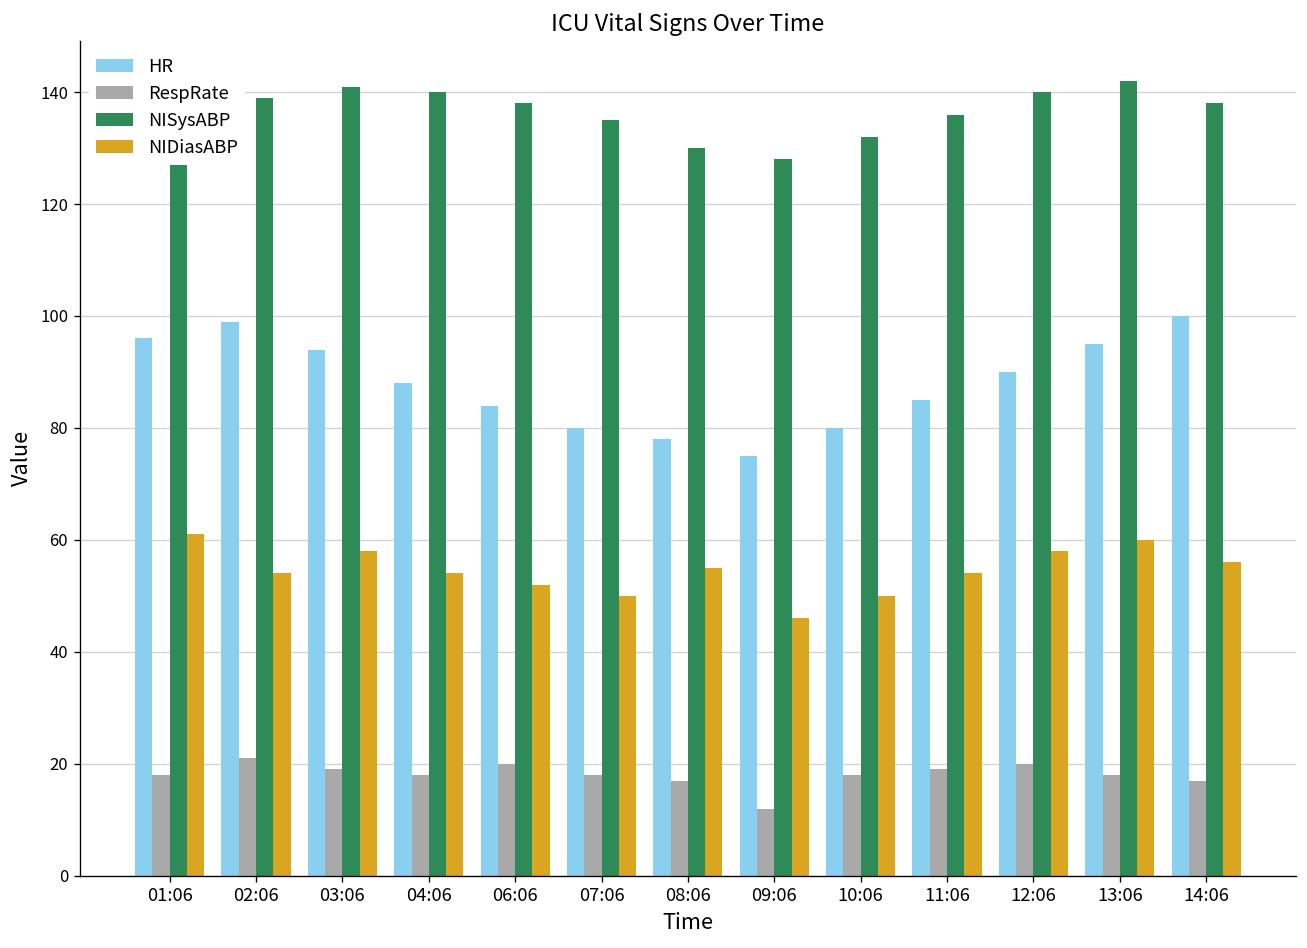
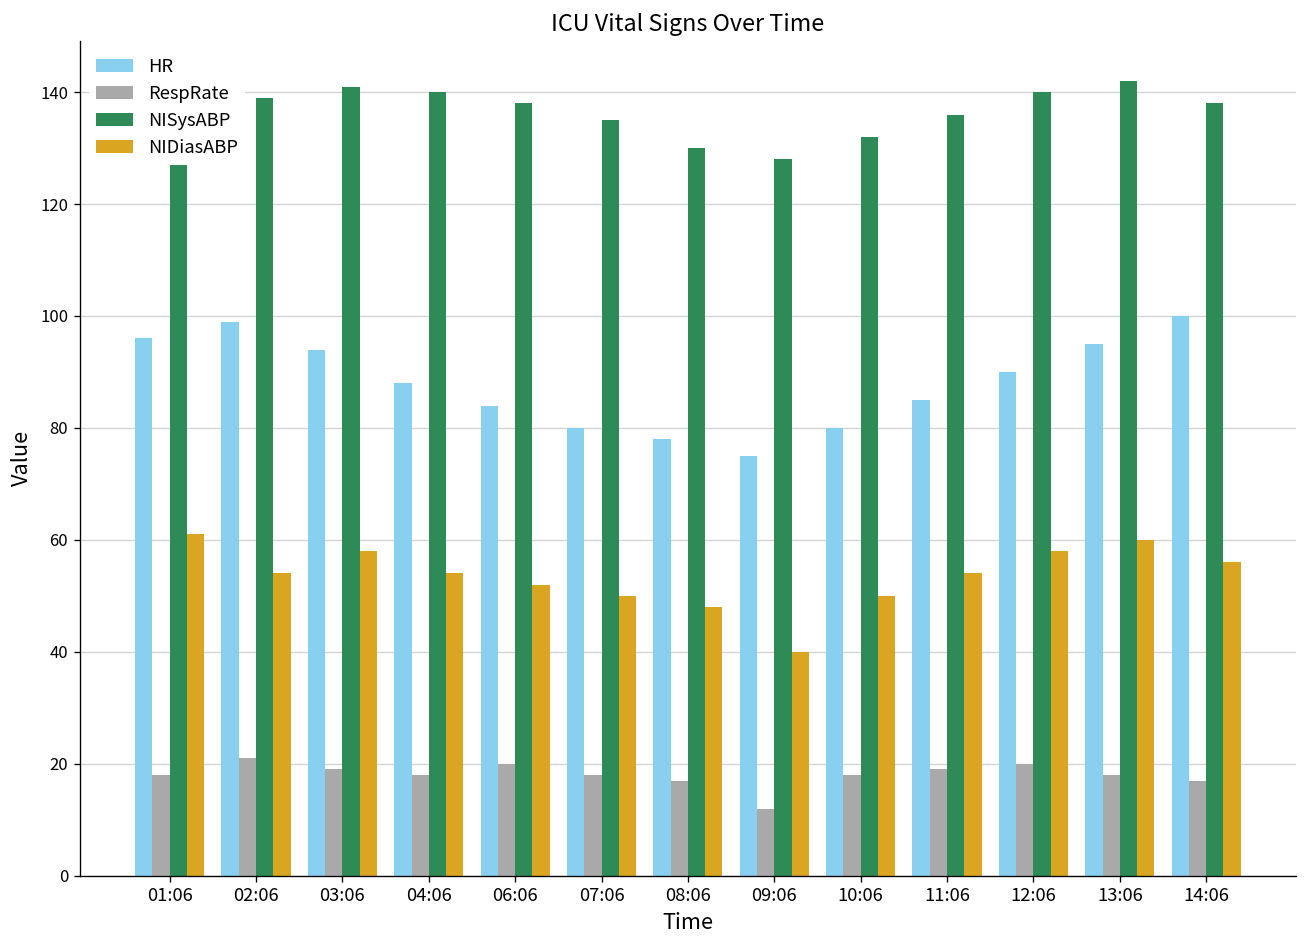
NIDiasABP, 08:06: 55 -> 48
NIDiasABP, 09:06: 46 -> 40
